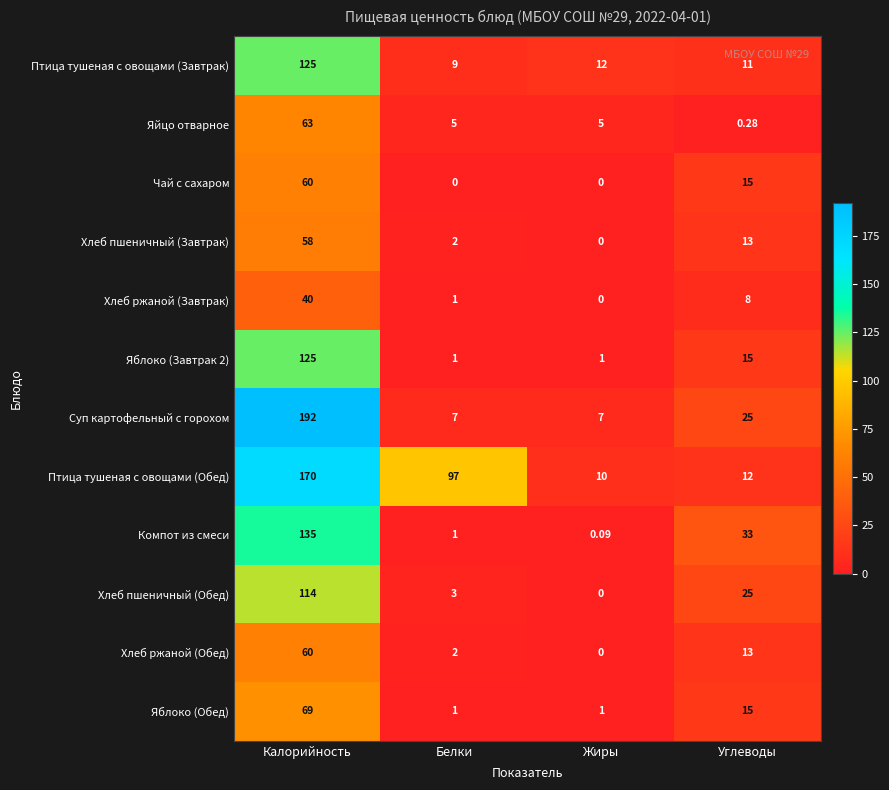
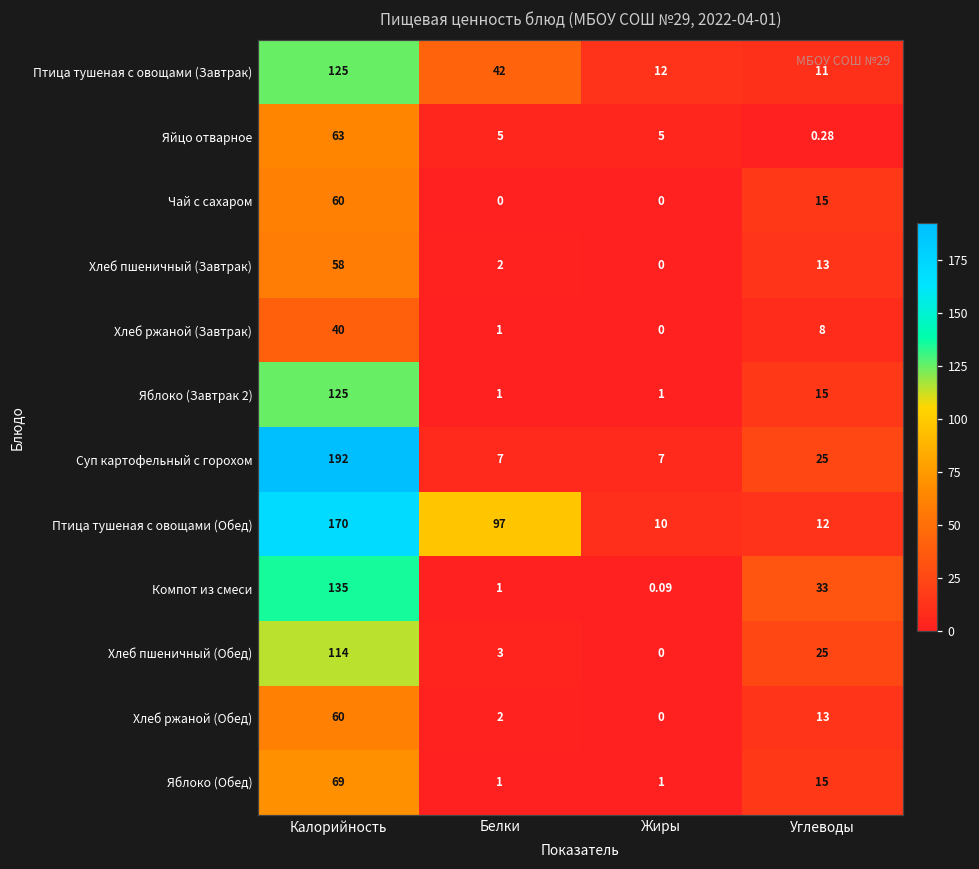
Птица тушеная с овощами (Завтрак), Белки: 9 -> 42
